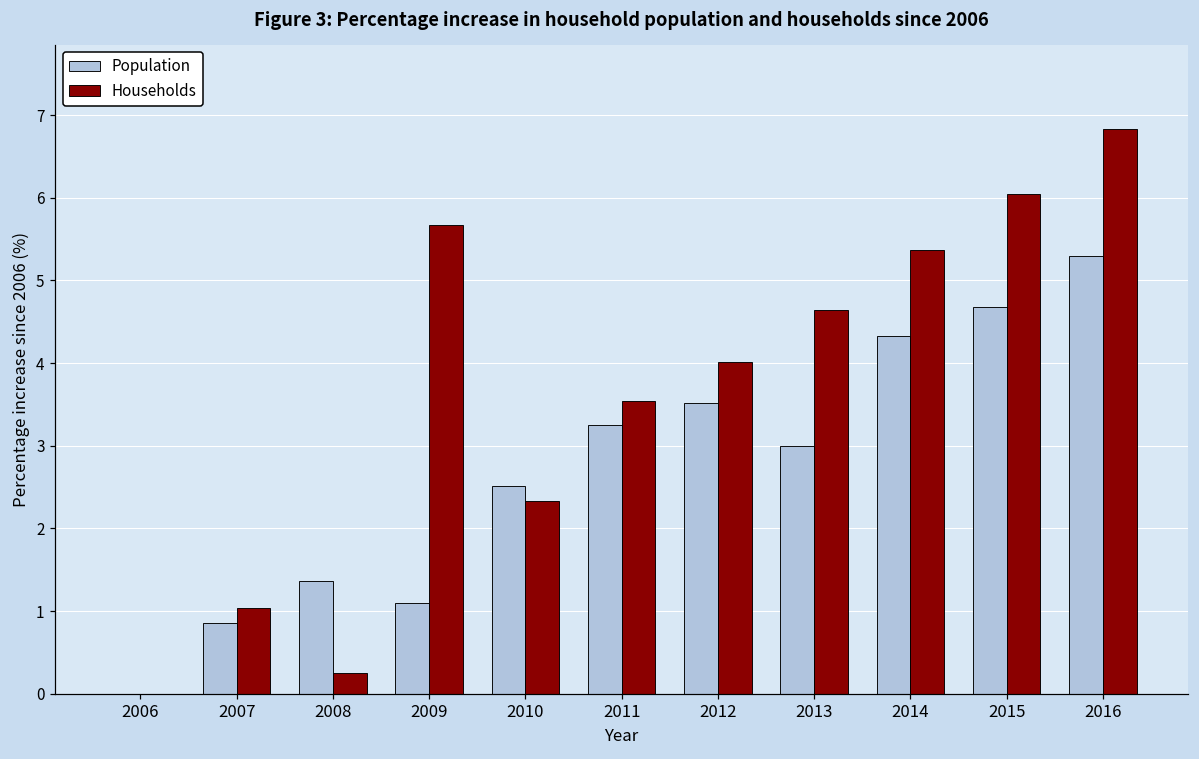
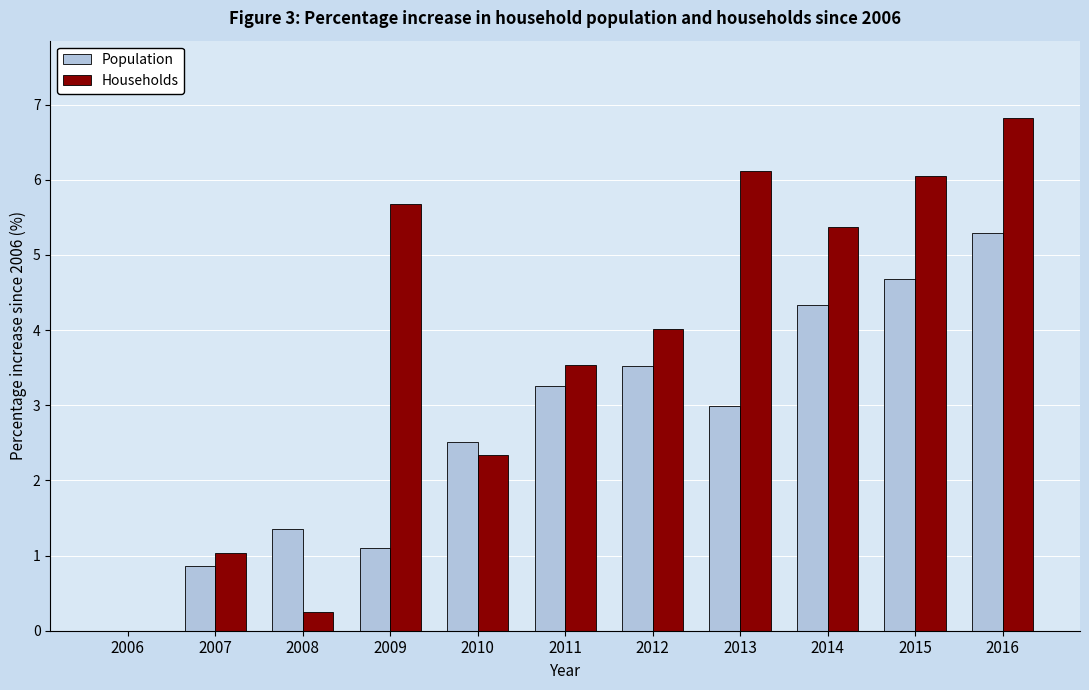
Households, 2013: 4.6 -> 6.1
